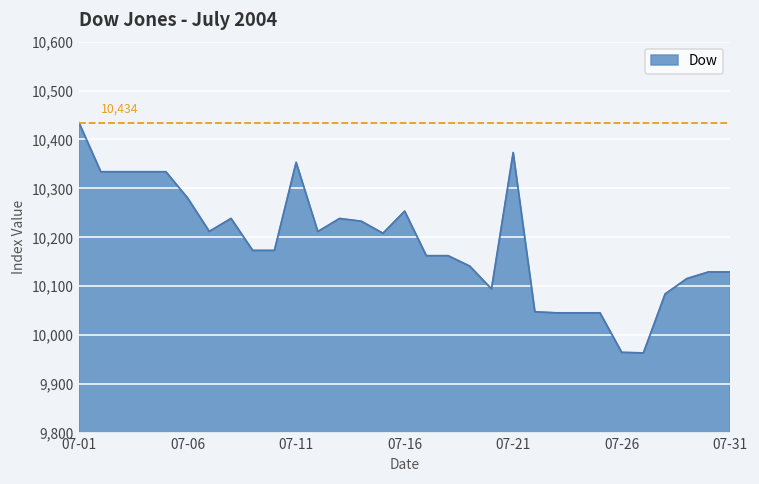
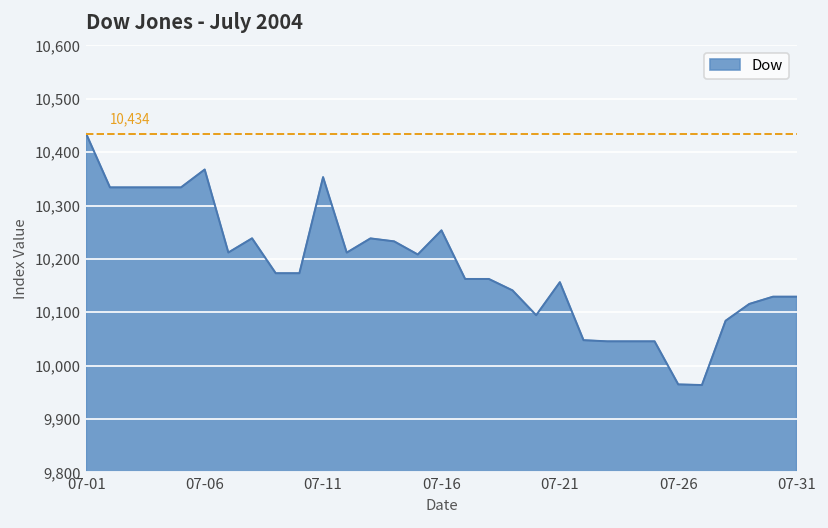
07-06: 10,280 -> 10,370
07-21: 10,370 -> 10,160
